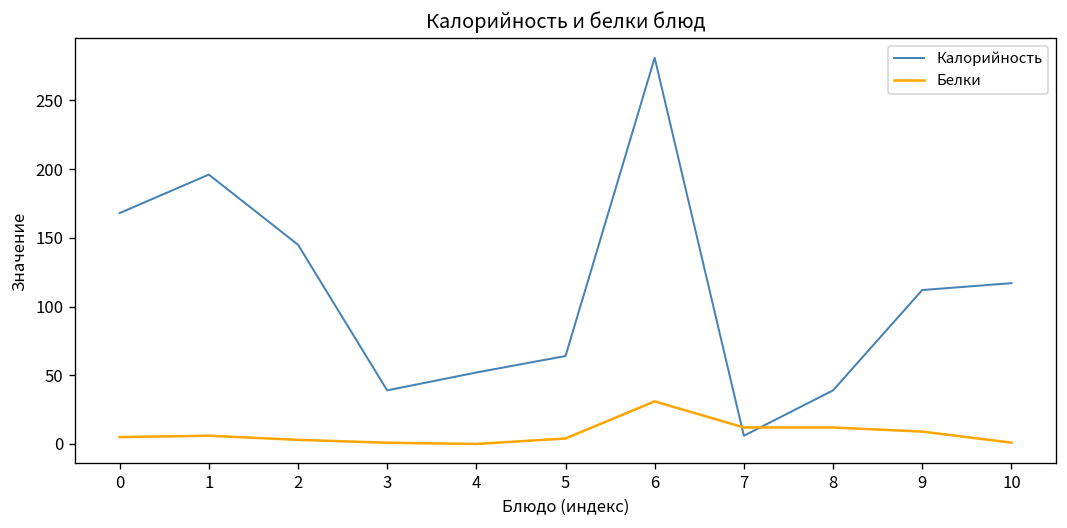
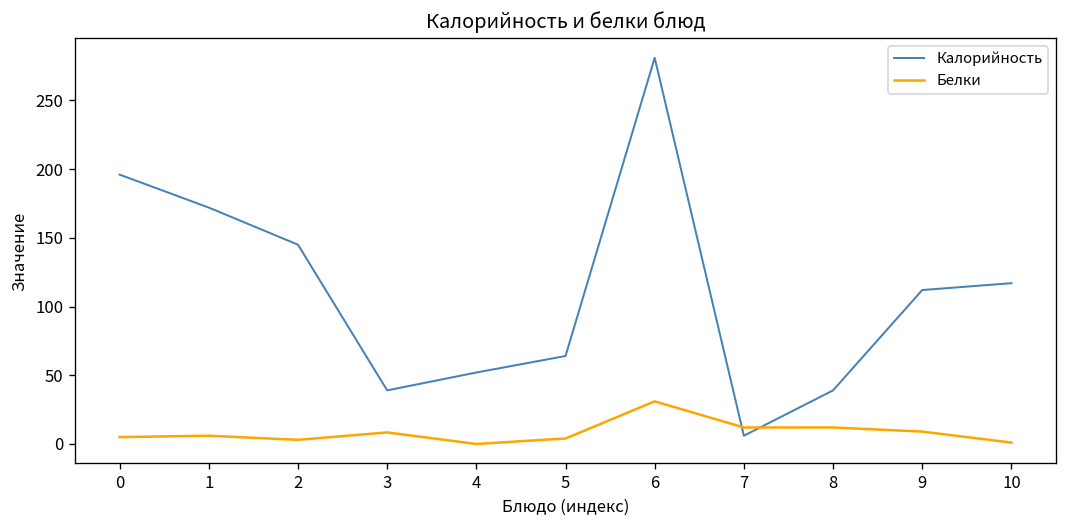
Калорийность, 0: 168 -> 196
Калорийность, 1: 196 -> 172
Белки, 3: 1 -> 8
